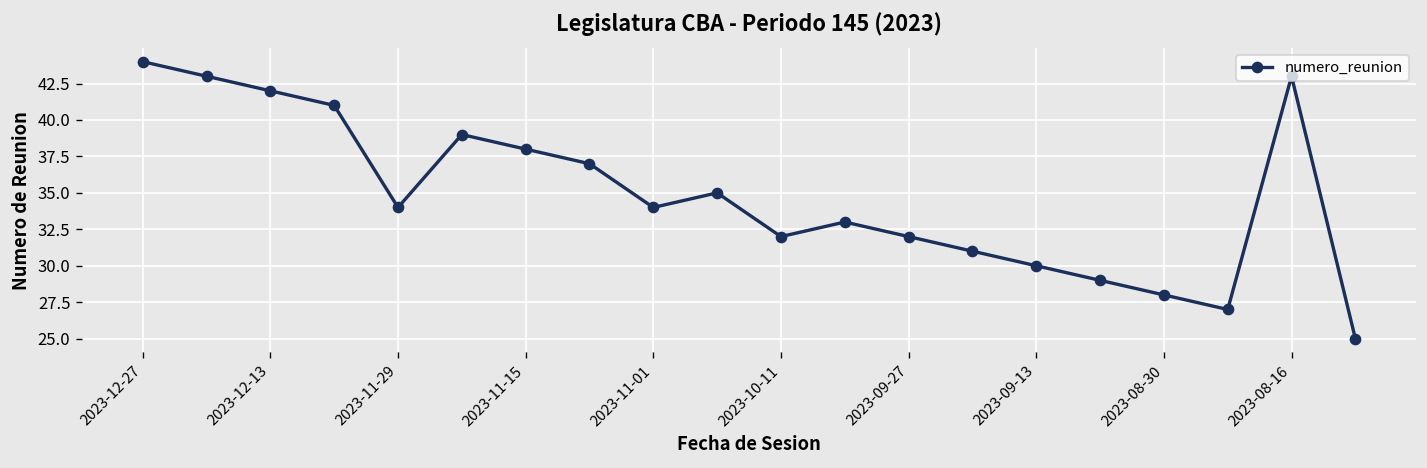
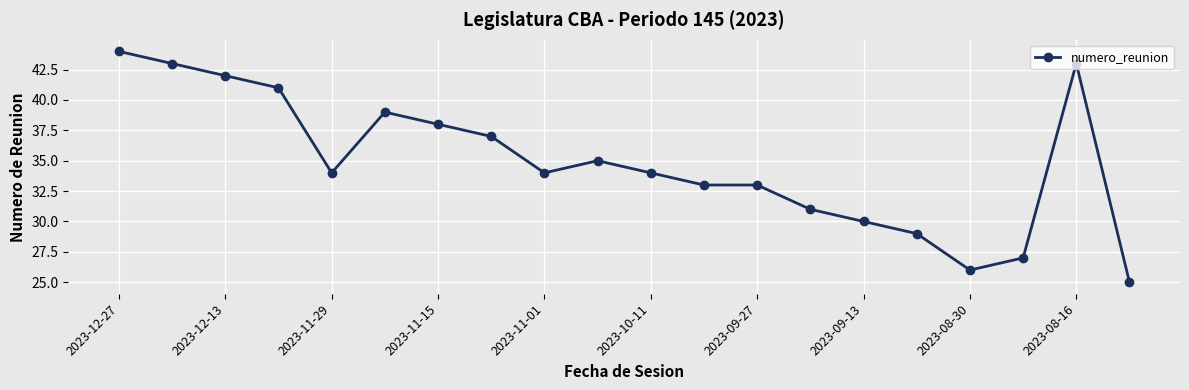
2023-10-11: 32 -> 34
2023-09-27: 32 -> 33
2023-08-30: 28 -> 26
